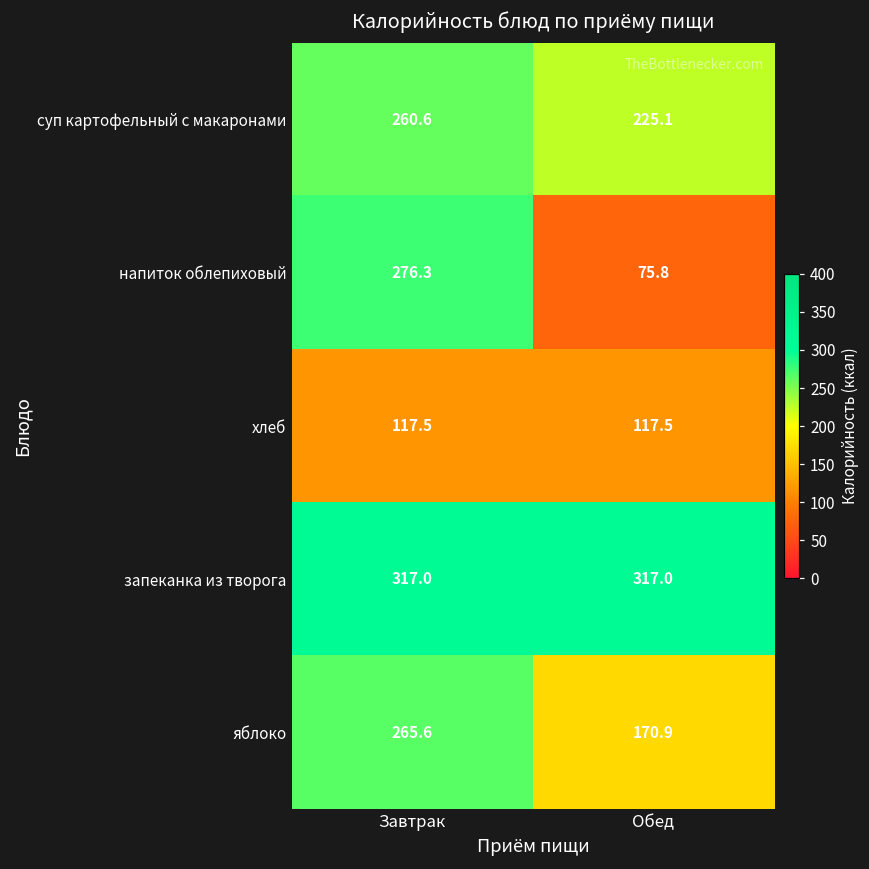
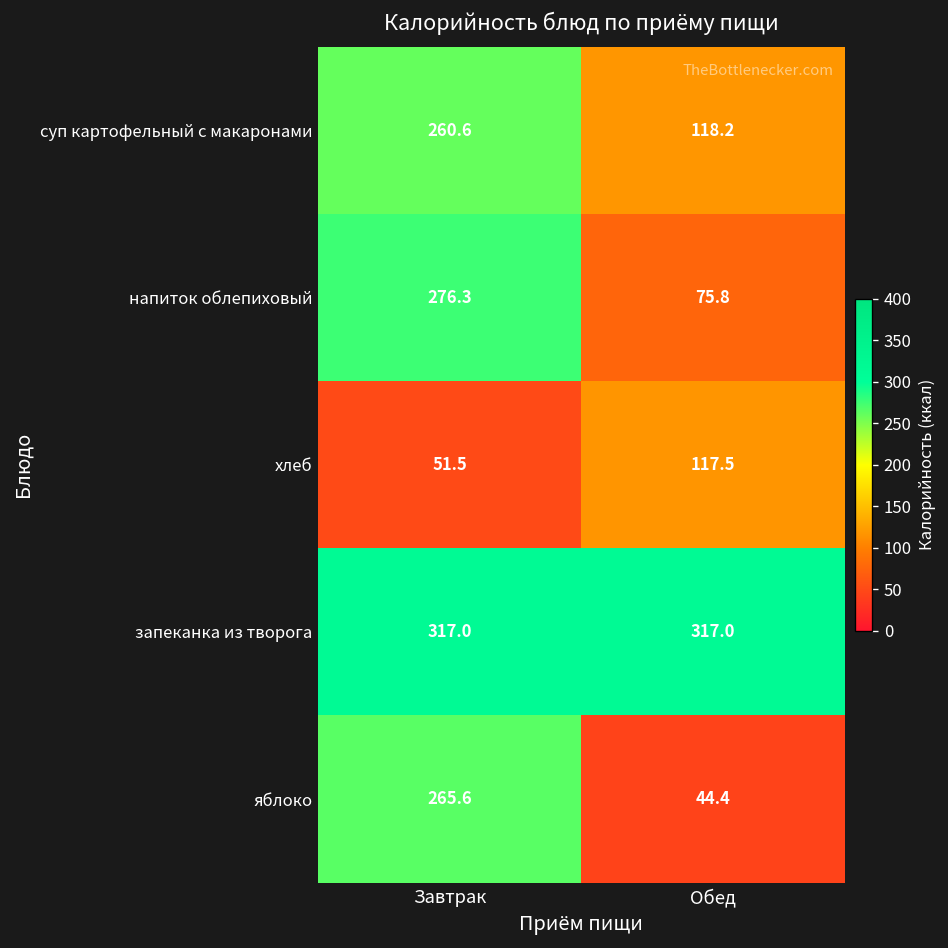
суп картофельный с макаронами, Обед: 225.1 -> 118.2
хлеб, Завтрак: 117.5 -> 51.5
яблоко, Обед: 170.9 -> 44.4
